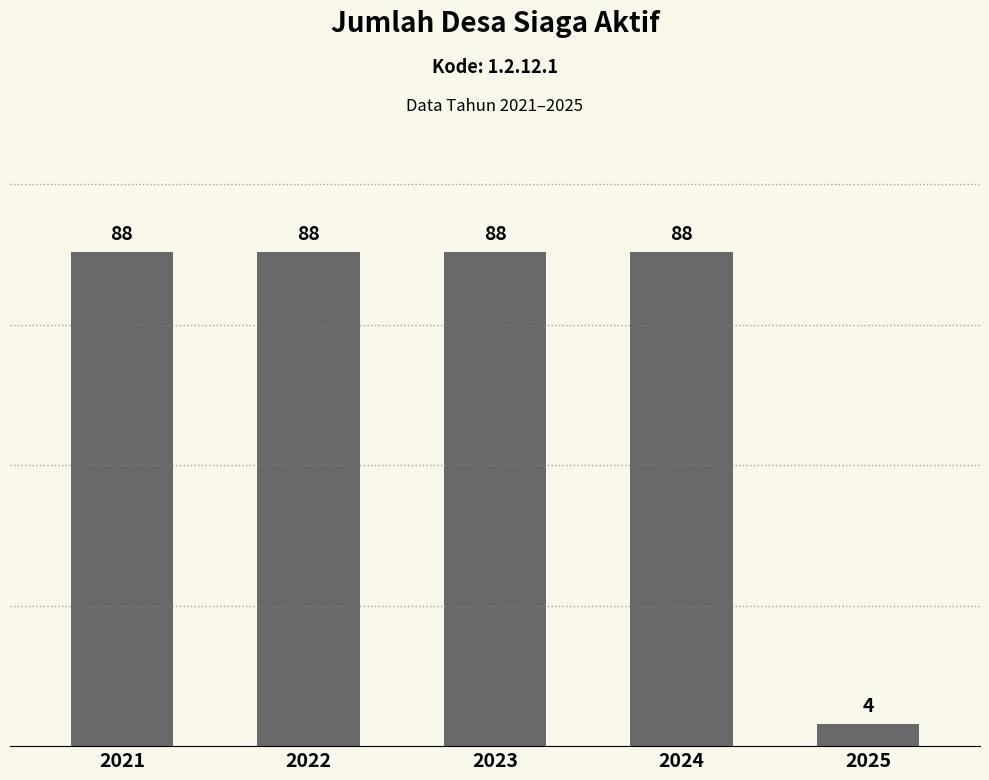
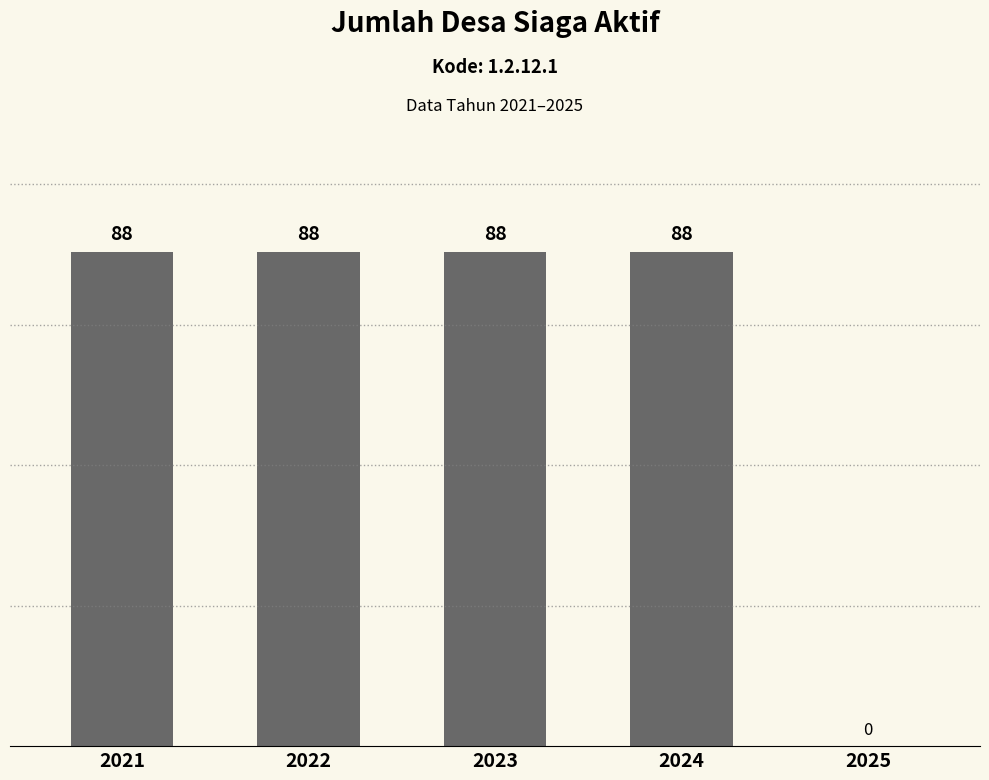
2025: 4 -> 0
